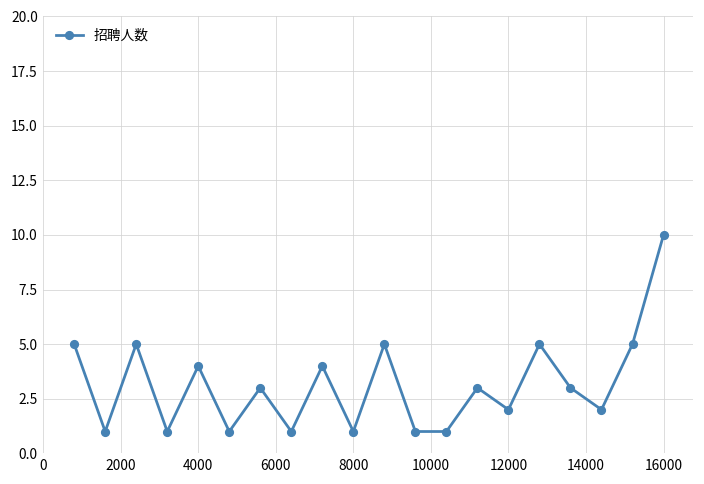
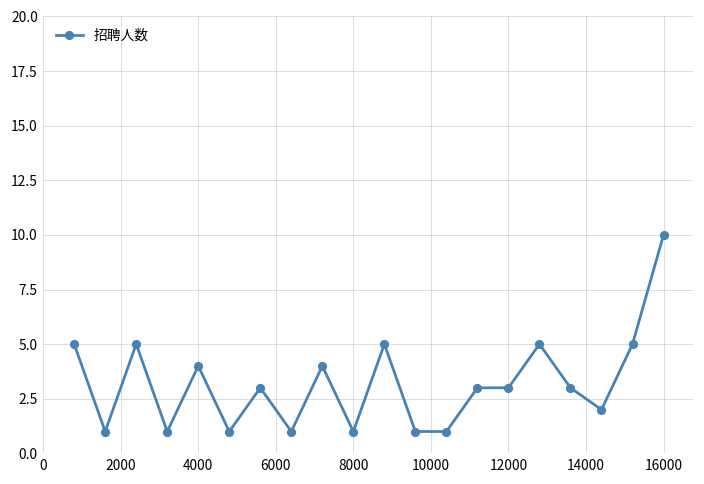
12000: 2 -> 3
